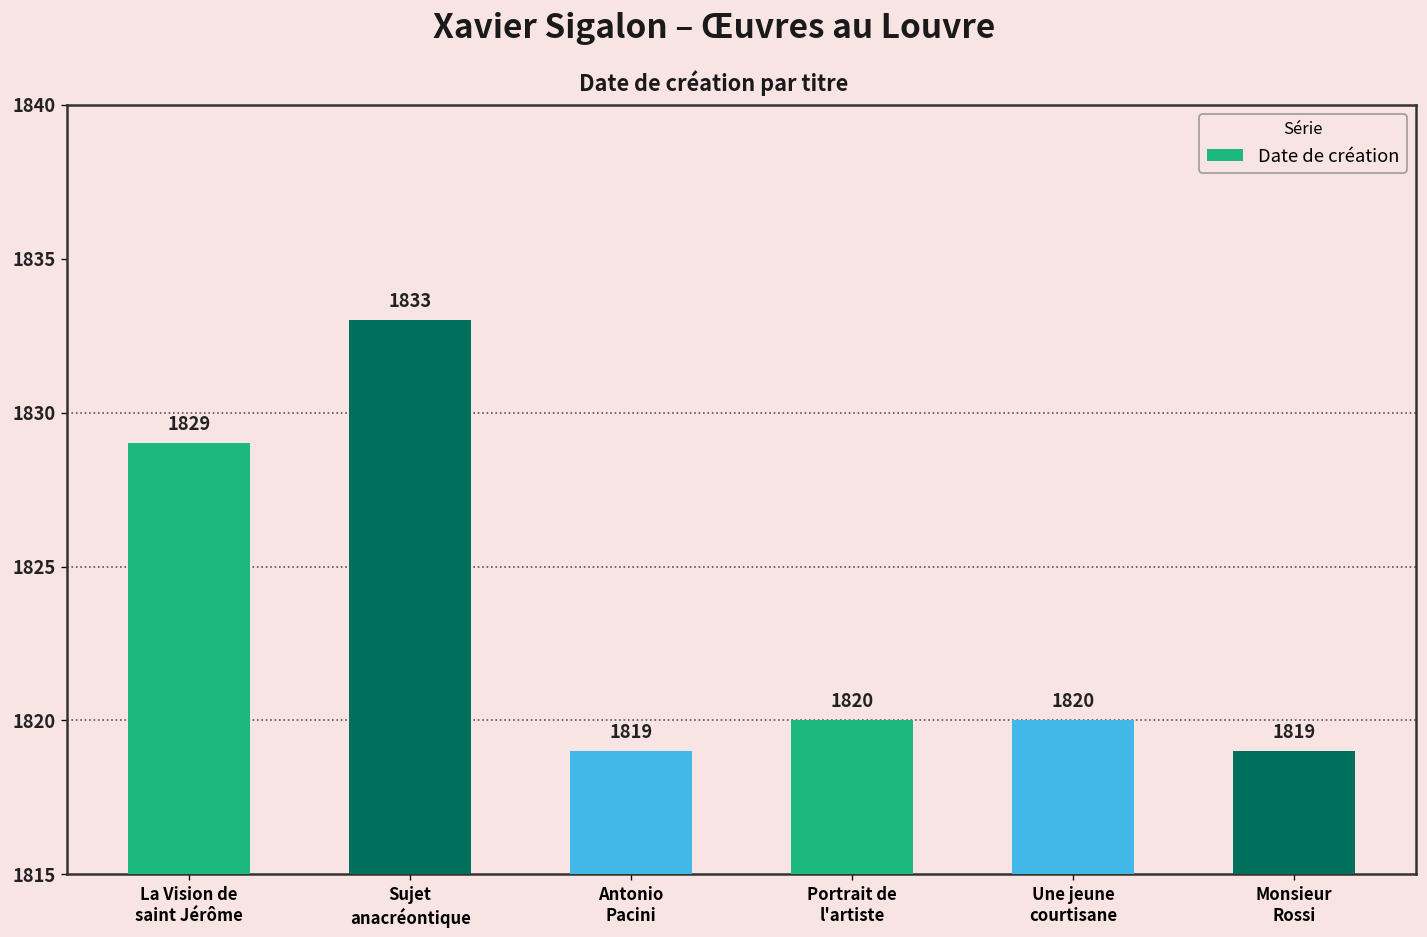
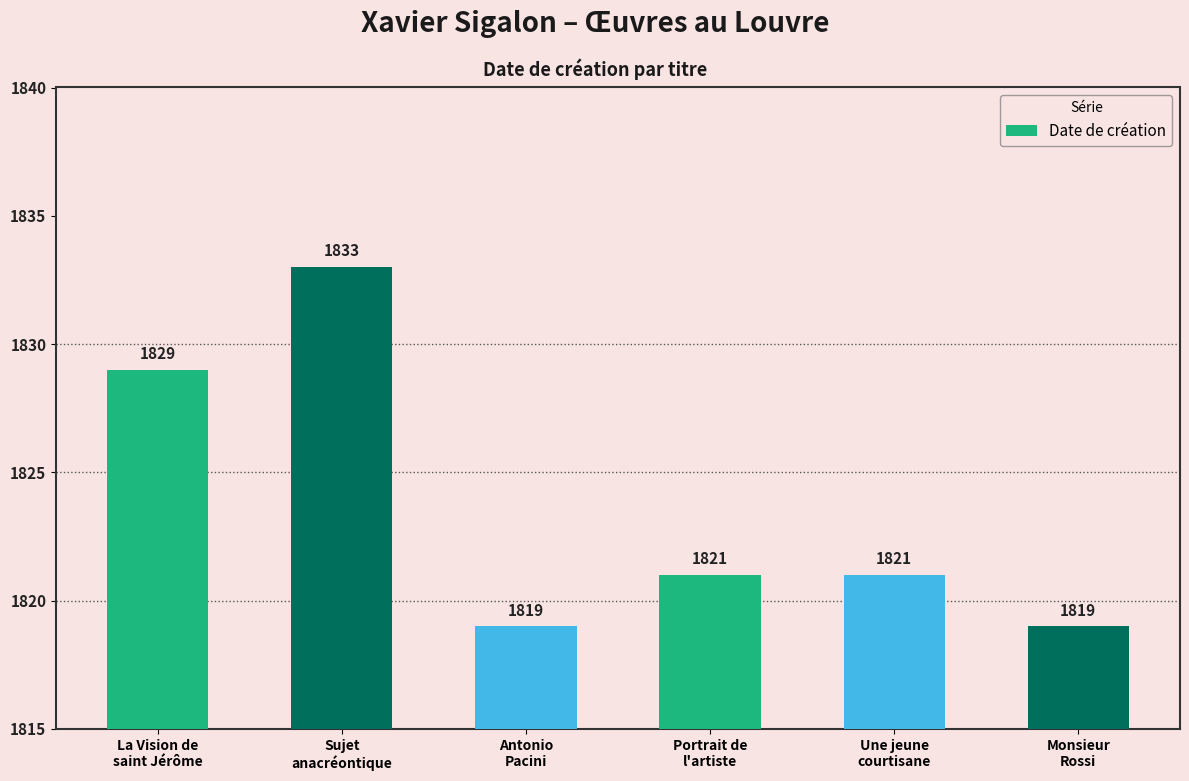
Portrait de l'artiste: 1820 -> 1821
Une jeune courtisane: 1820 -> 1821
